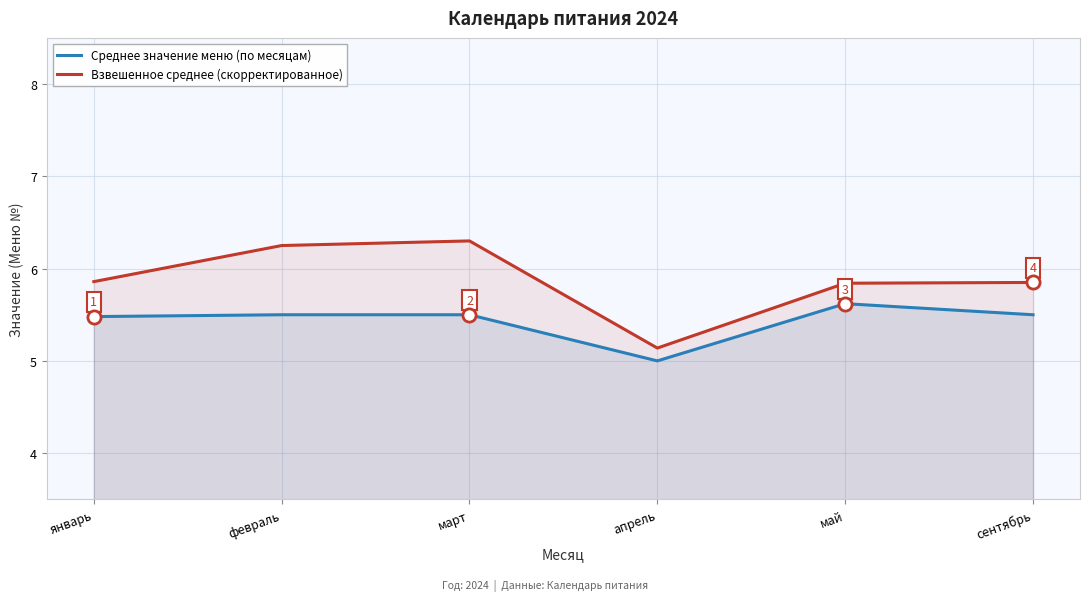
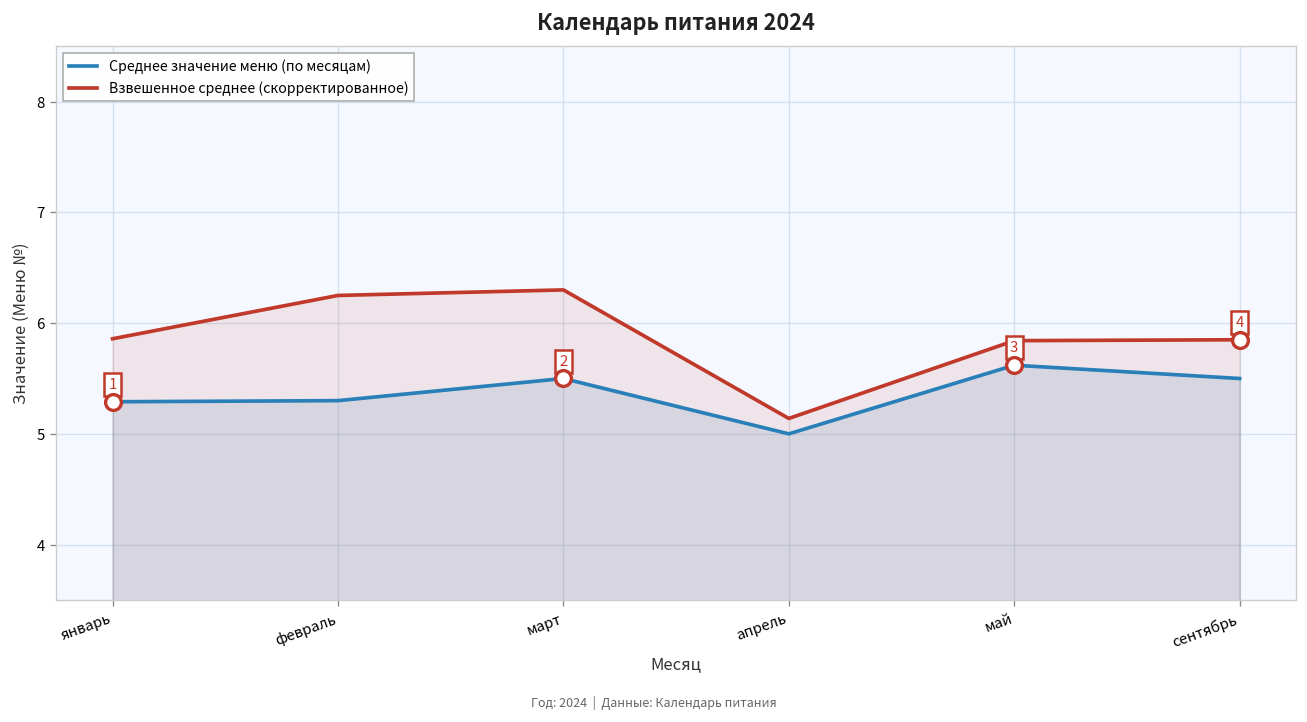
Среднее значение меню (по месяцам), январь: 5.5 -> 5.3
Среднее значение меню (по месяцам), февраль: 5.5 -> 5.3
